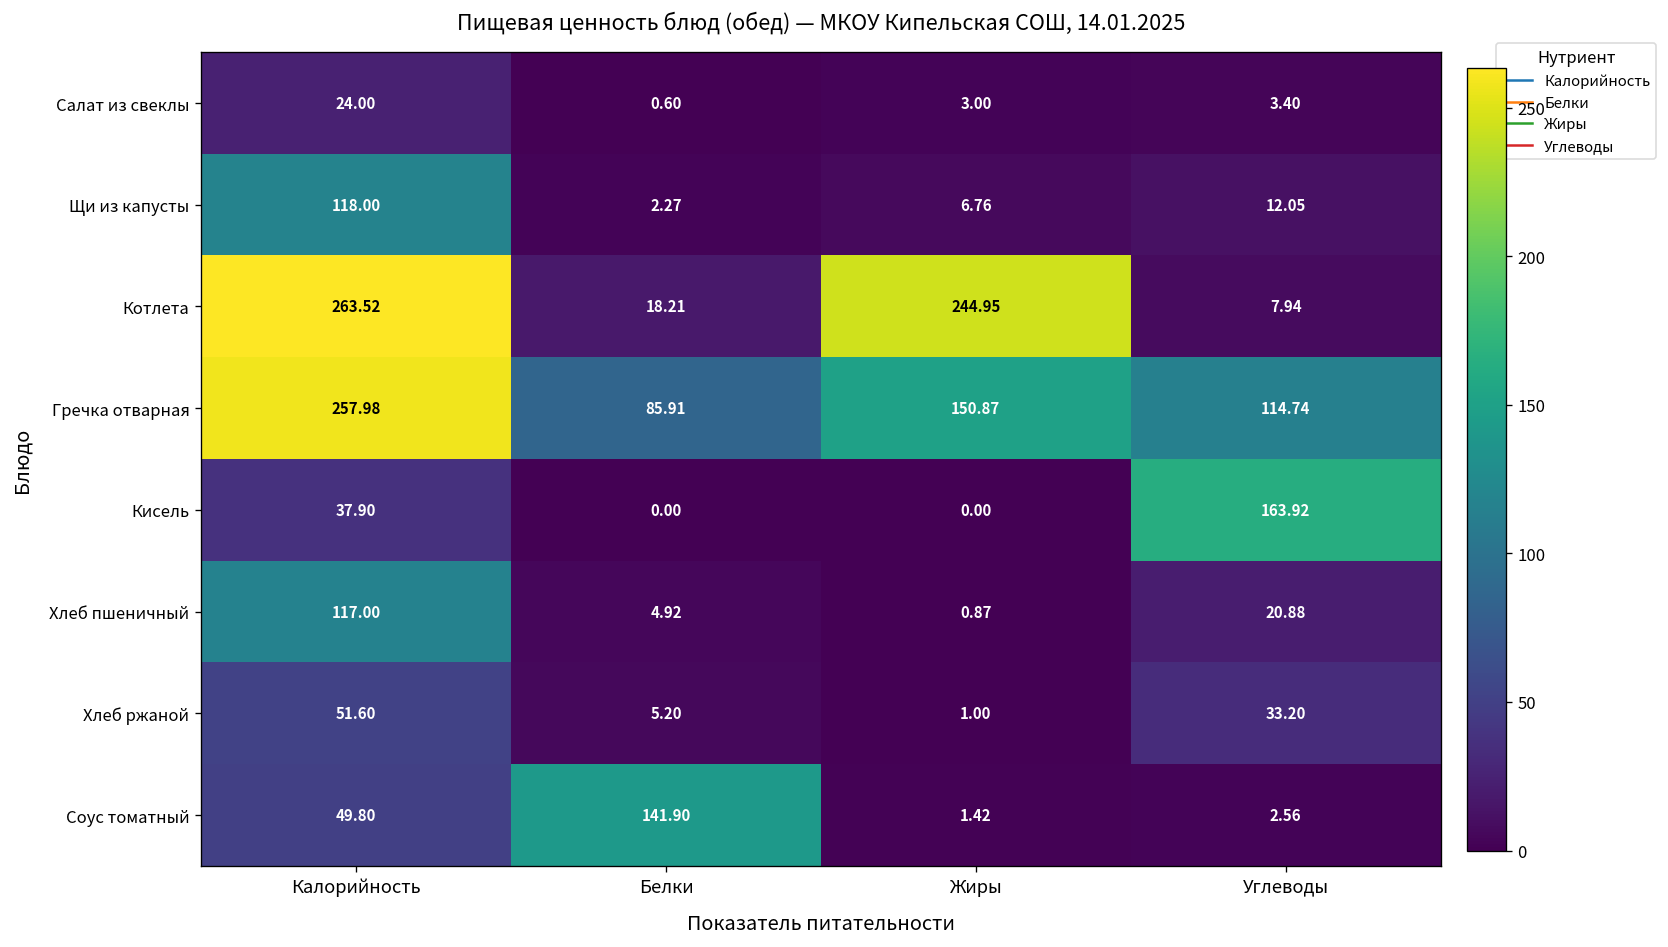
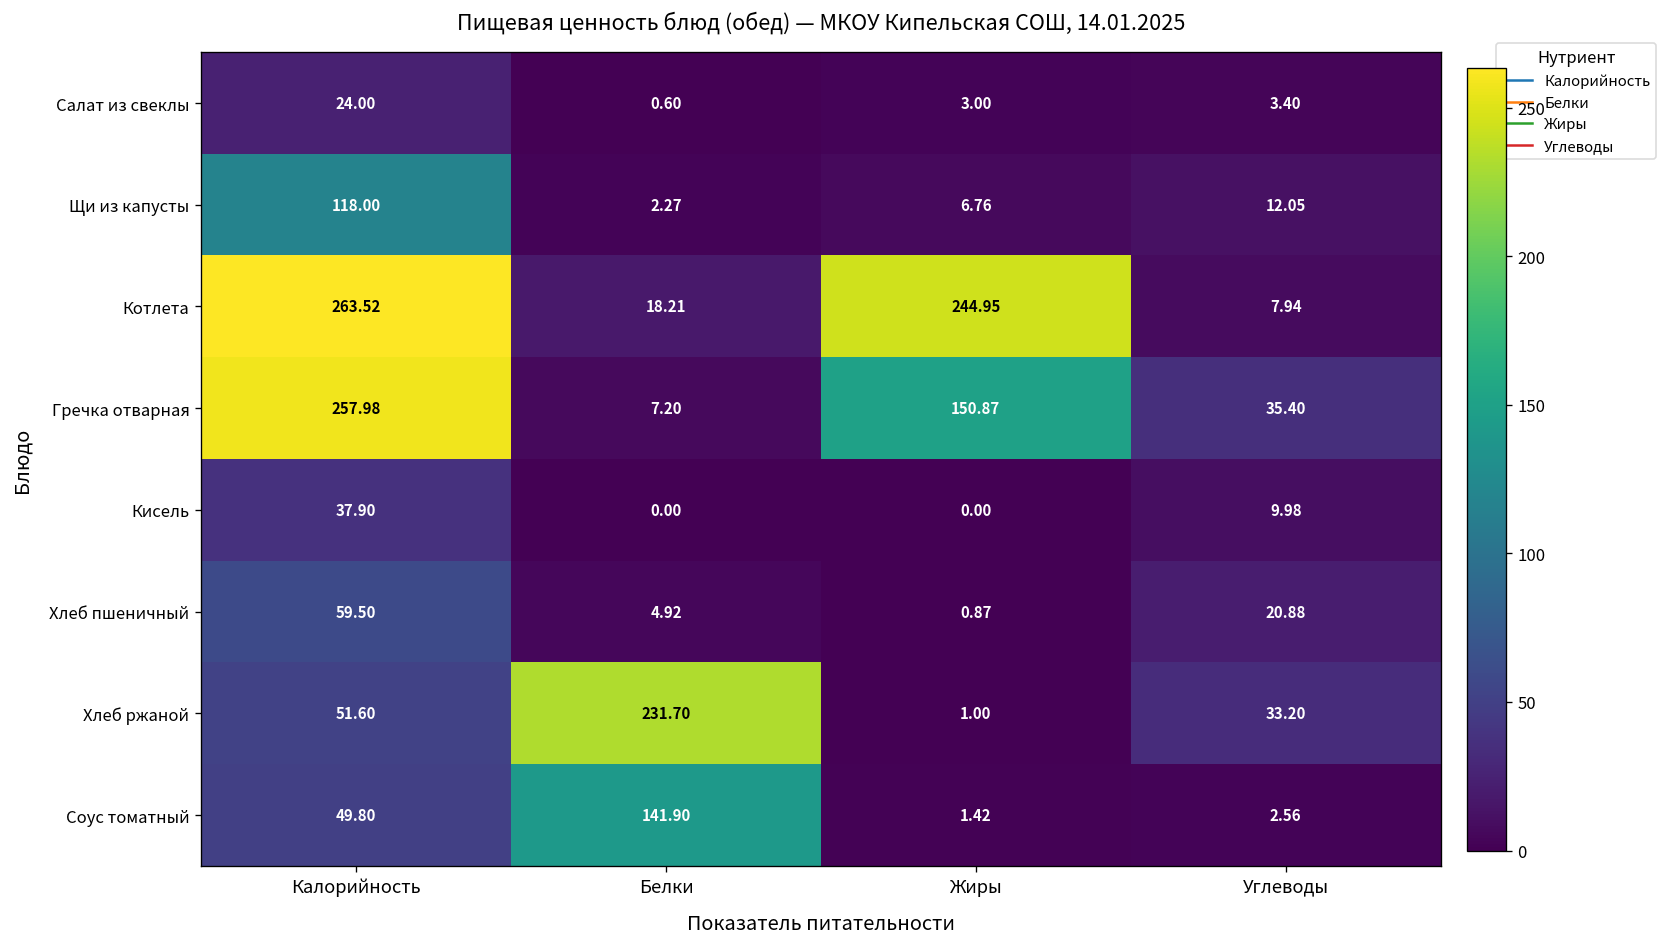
Гречка отварная, Белки: 85.91 -> 7.20
Гречка отварная, Углеводы: 114.74 -> 35.40
Кисель, Углеводы: 163.92 -> 9.98
Хлеб пшеничный, Калорийность: 117.00 -> 59.50
Хлеб ржаной, Белки: 5.20 -> 231.70
